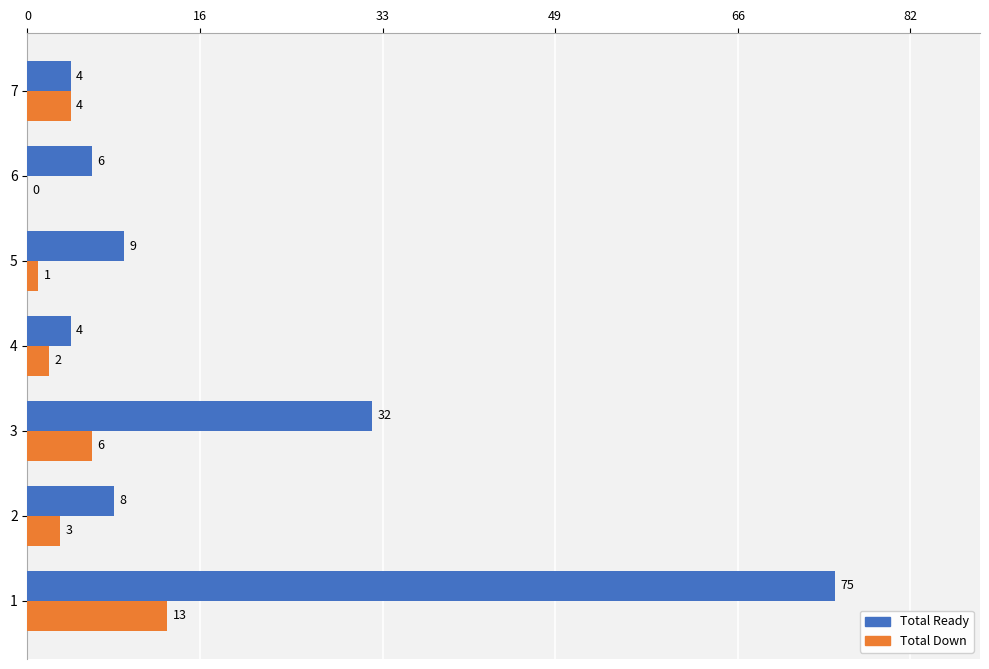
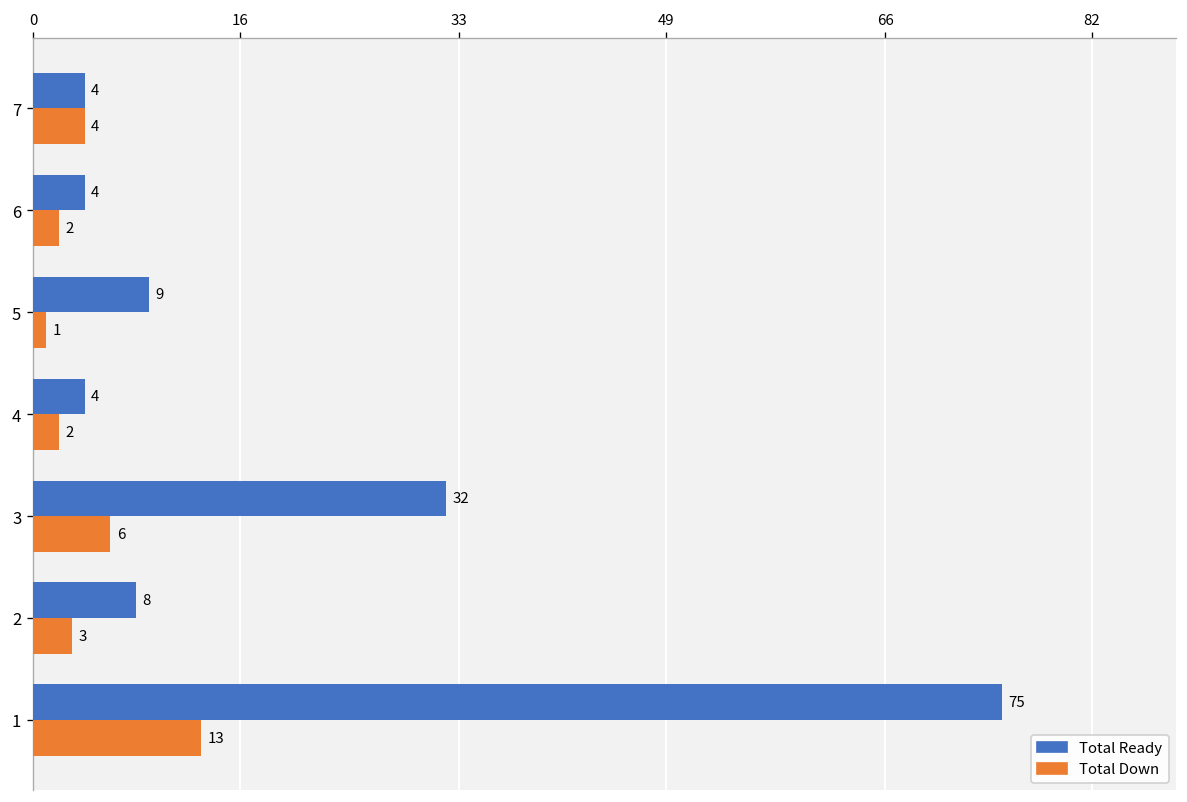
Total Ready, 6: 6 -> 4
Total Down, 6: 0 -> 2
